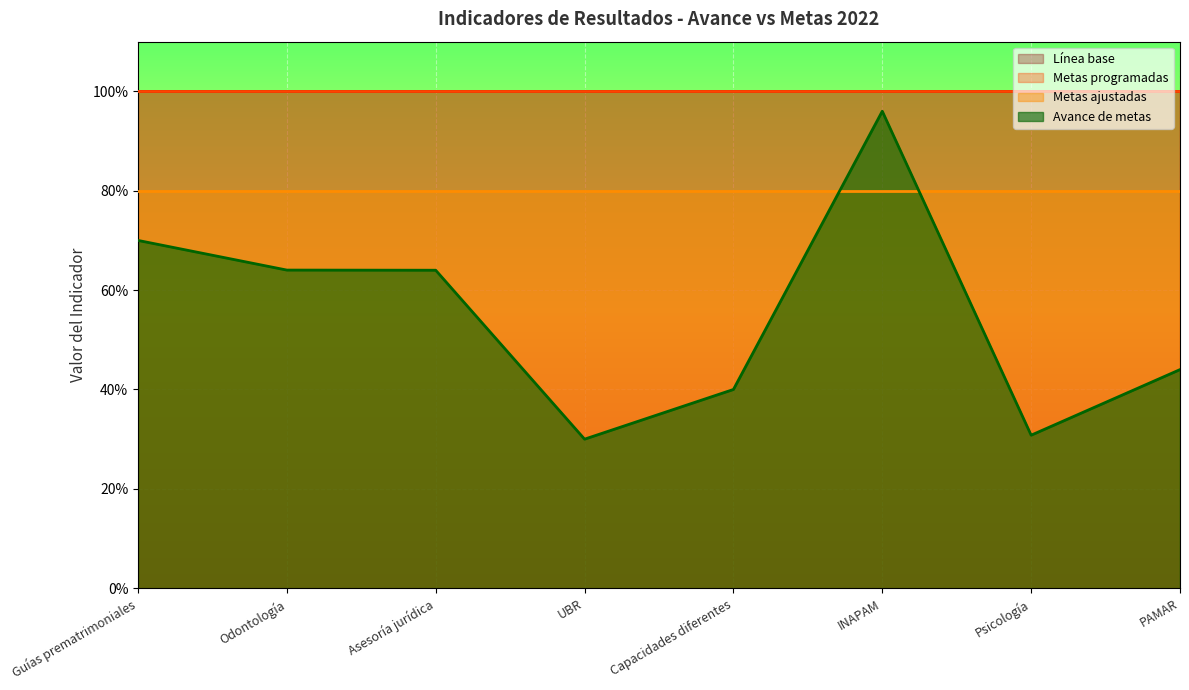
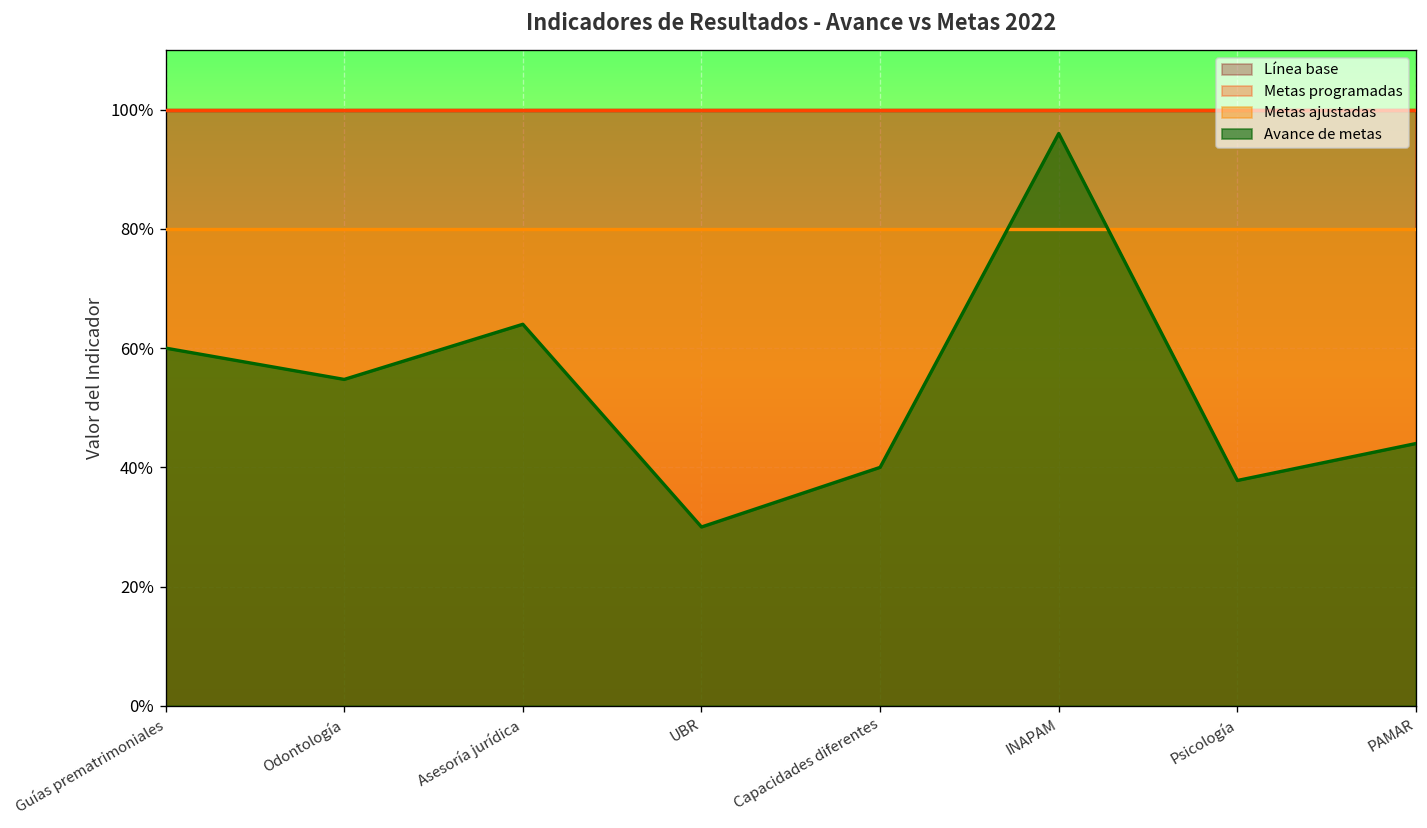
Avance de metas, Guías prematrimoniales: 70% -> 60%
Avance de metas, Odontología: 64% -> 55%
Avance de metas, Psicología: 31% -> 38%
